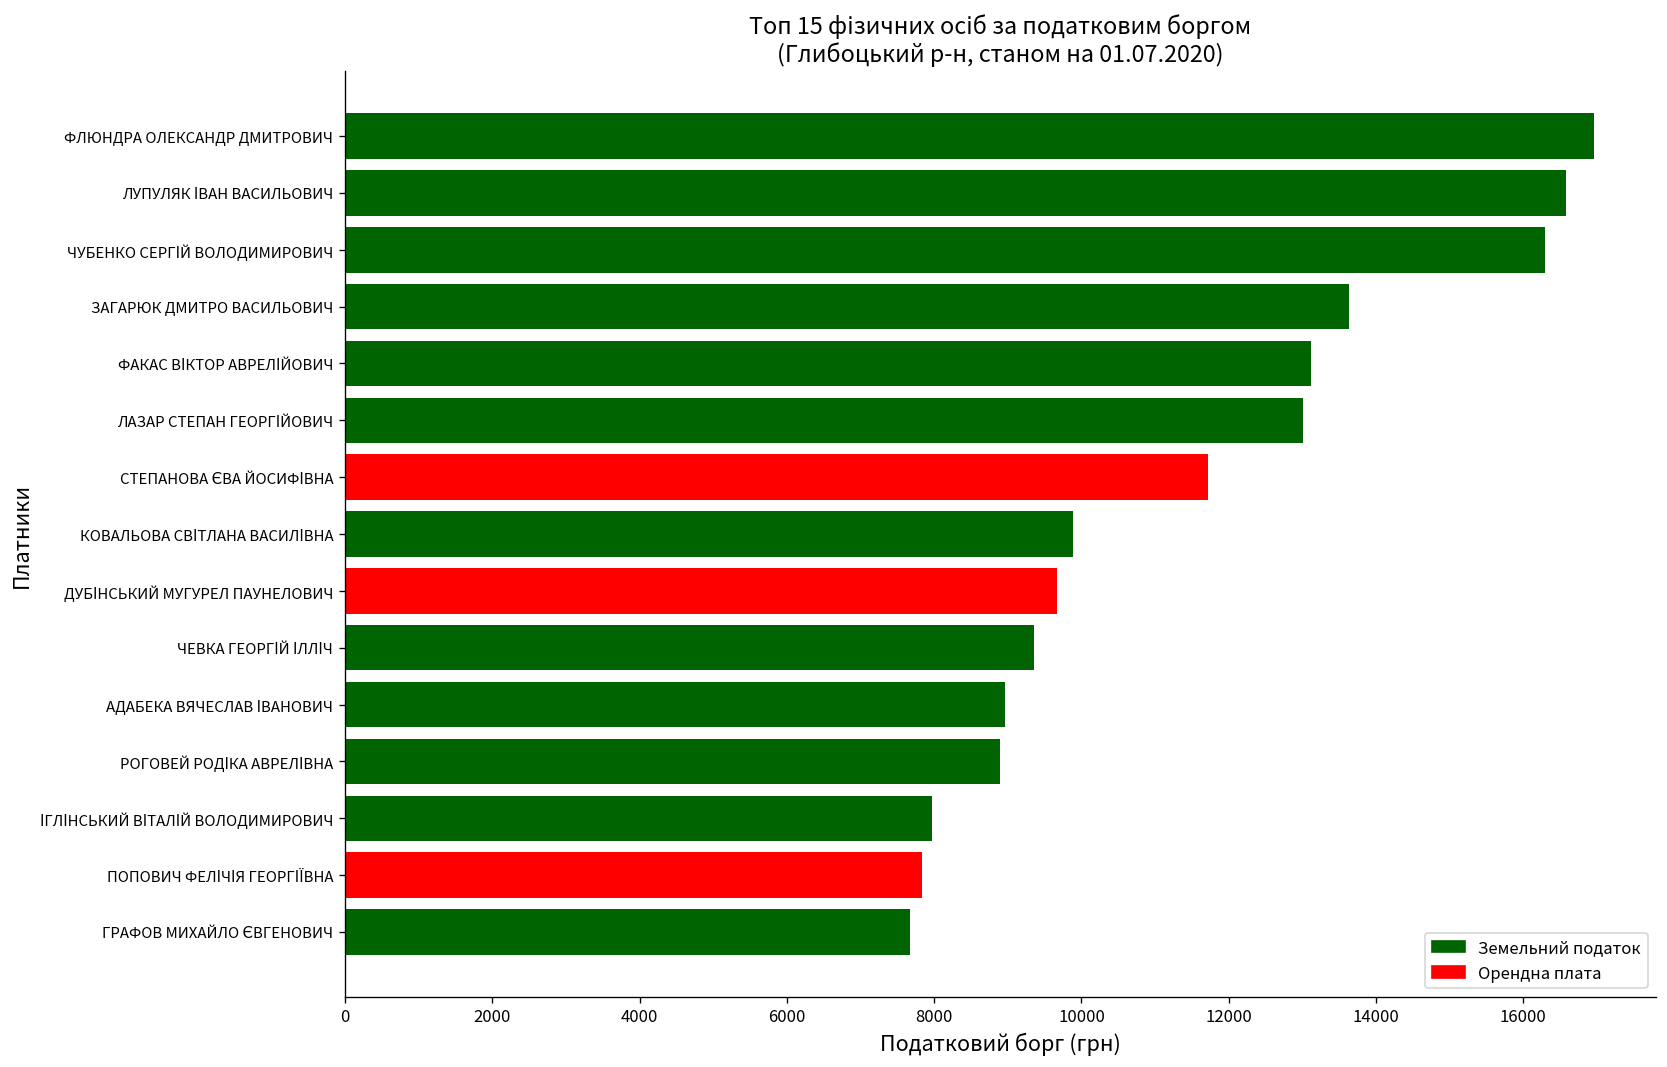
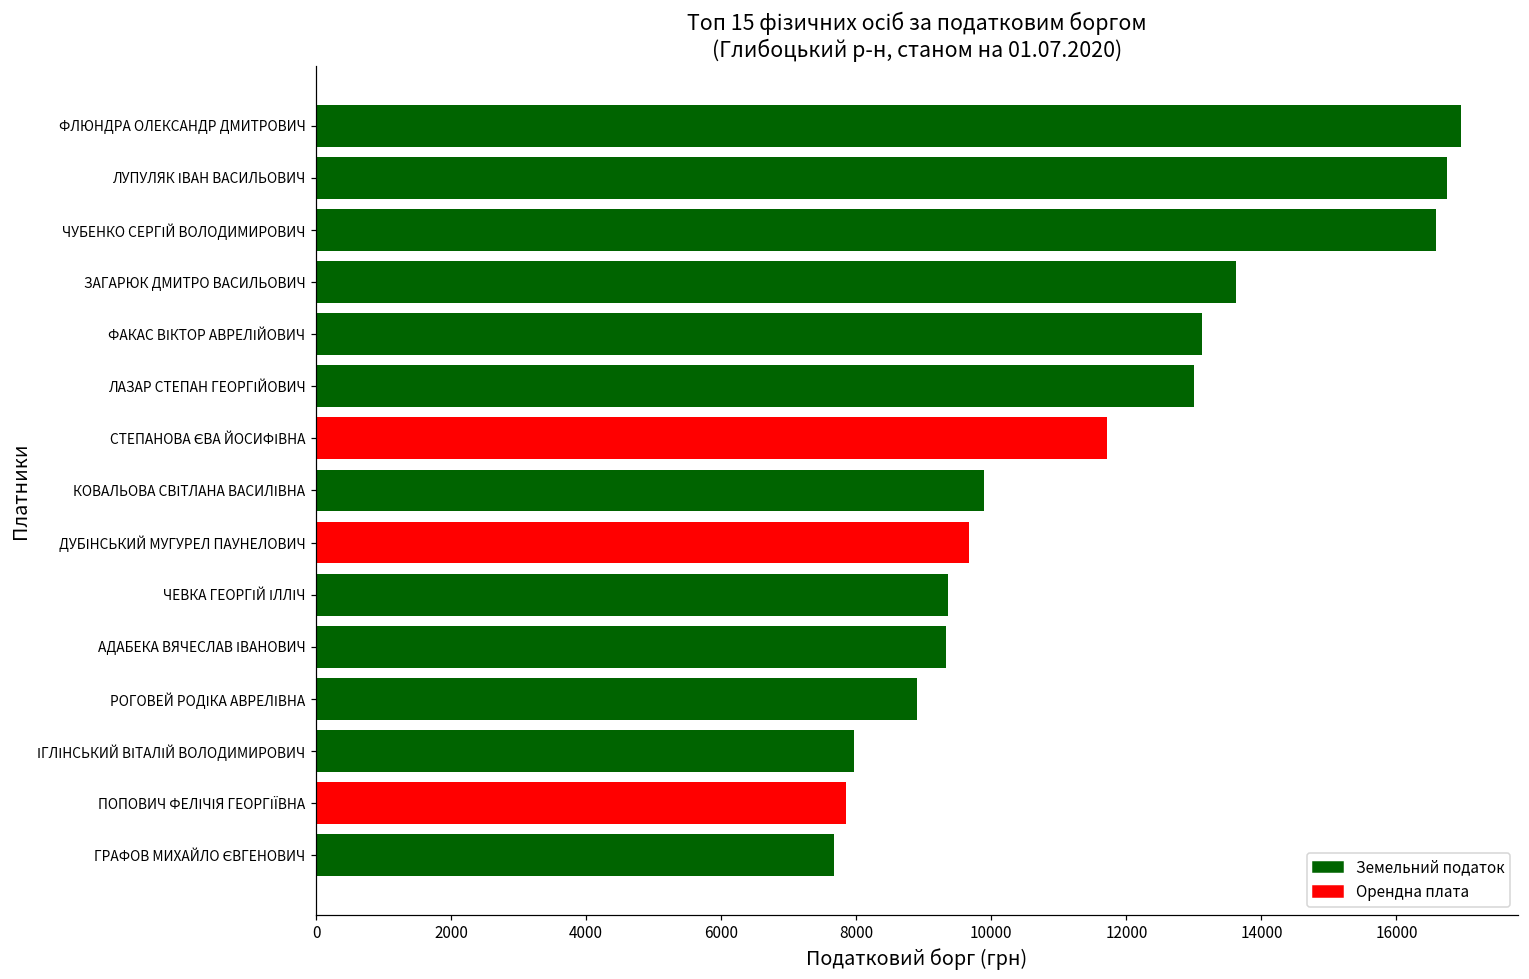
ЛУПУЛЯК ІВАН ВАСИЛЬОВИЧ: 16600 -> 16700
ЧУБЕНКО СЕРГІЙ ВОЛОДИМИРОВИЧ: 16300 -> 16600
АДАБЕКА ВЯЧЕСЛАВ ІВАНОВИЧ: 9000 -> 9300
